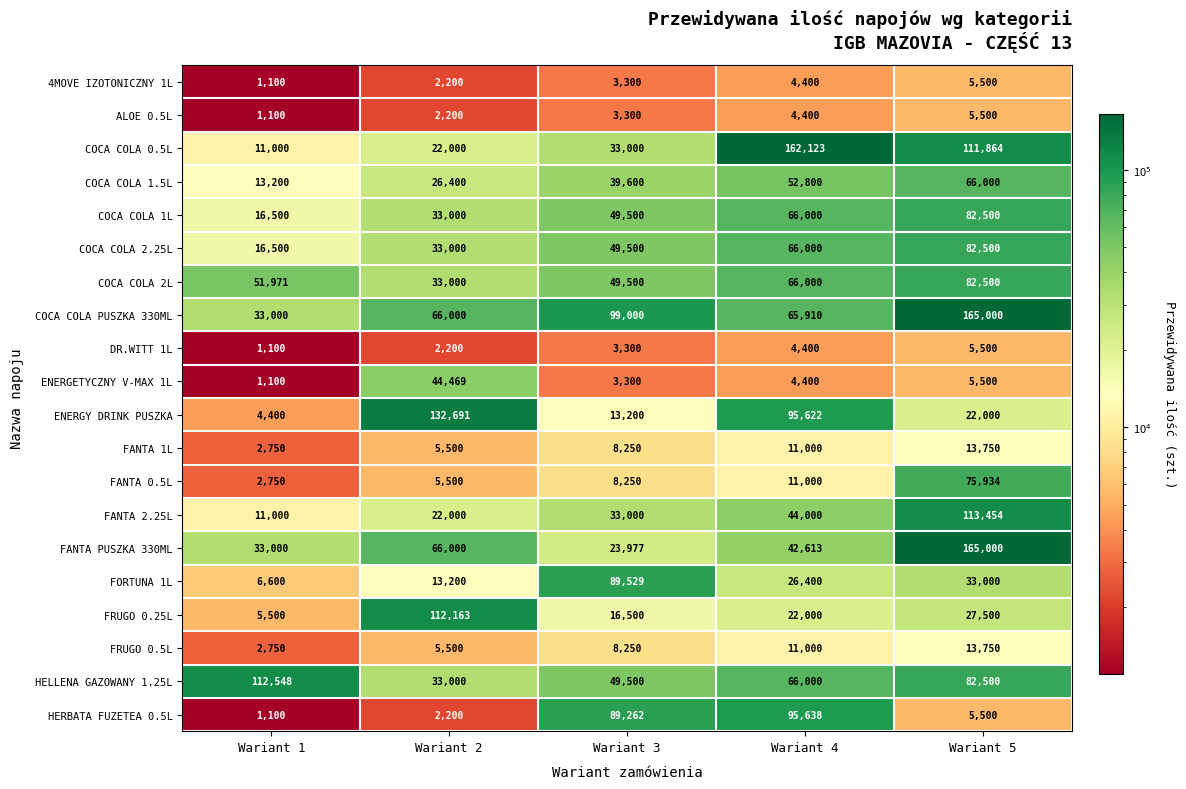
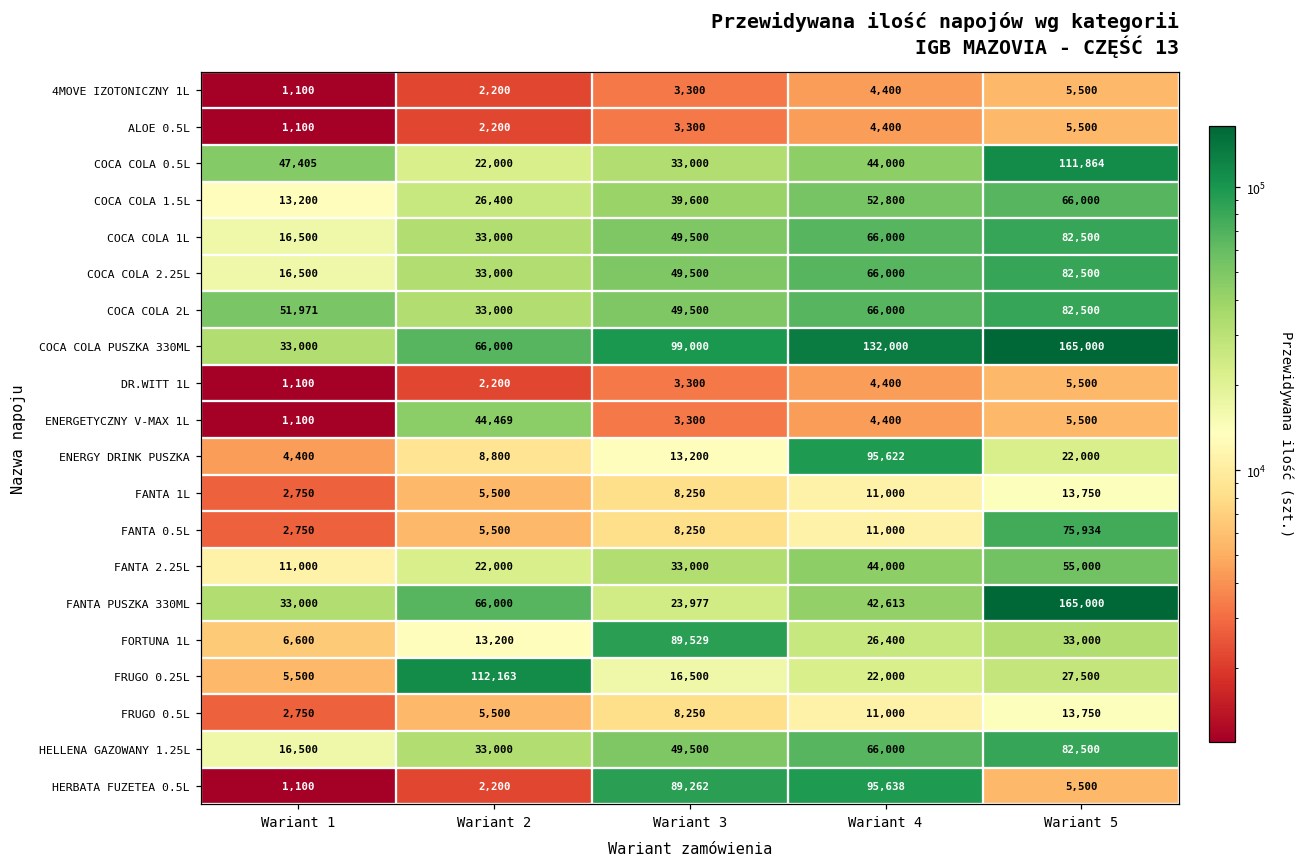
COCA COLA 0.5L, Wariant 1: 11,000 -> 47,405
COCA COLA 0.5L, Wariant 4: 162,123 -> 44,000
COCA COLA PUSZKA 330ML, Wariant 4: 65,910 -> 132,000
ENERGY DRINK PUSZKA, Wariant 2: 132,691 -> 8,800
FANTA 2.25L, Wariant 5: 113,454 -> 55,000
HELLENA GAZOWANY 1.25L, Wariant 1: 112,548 -> 16,500
